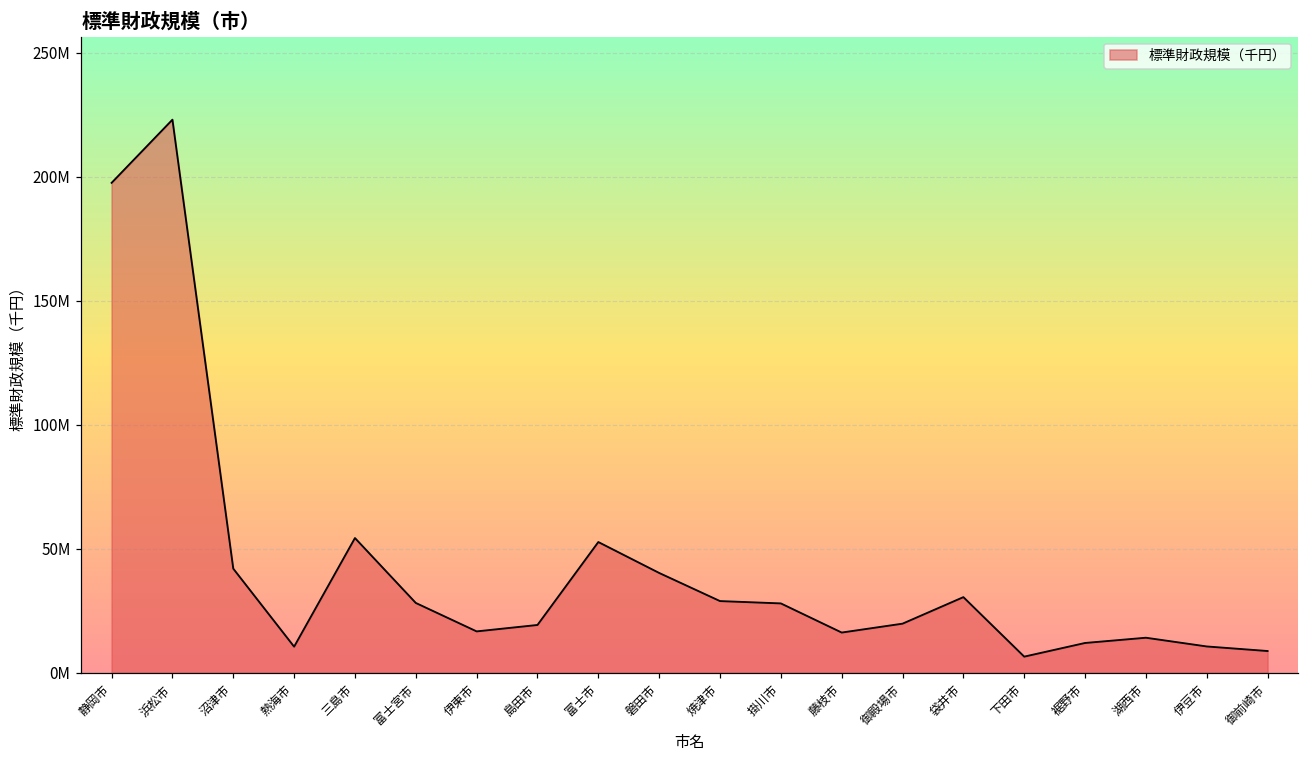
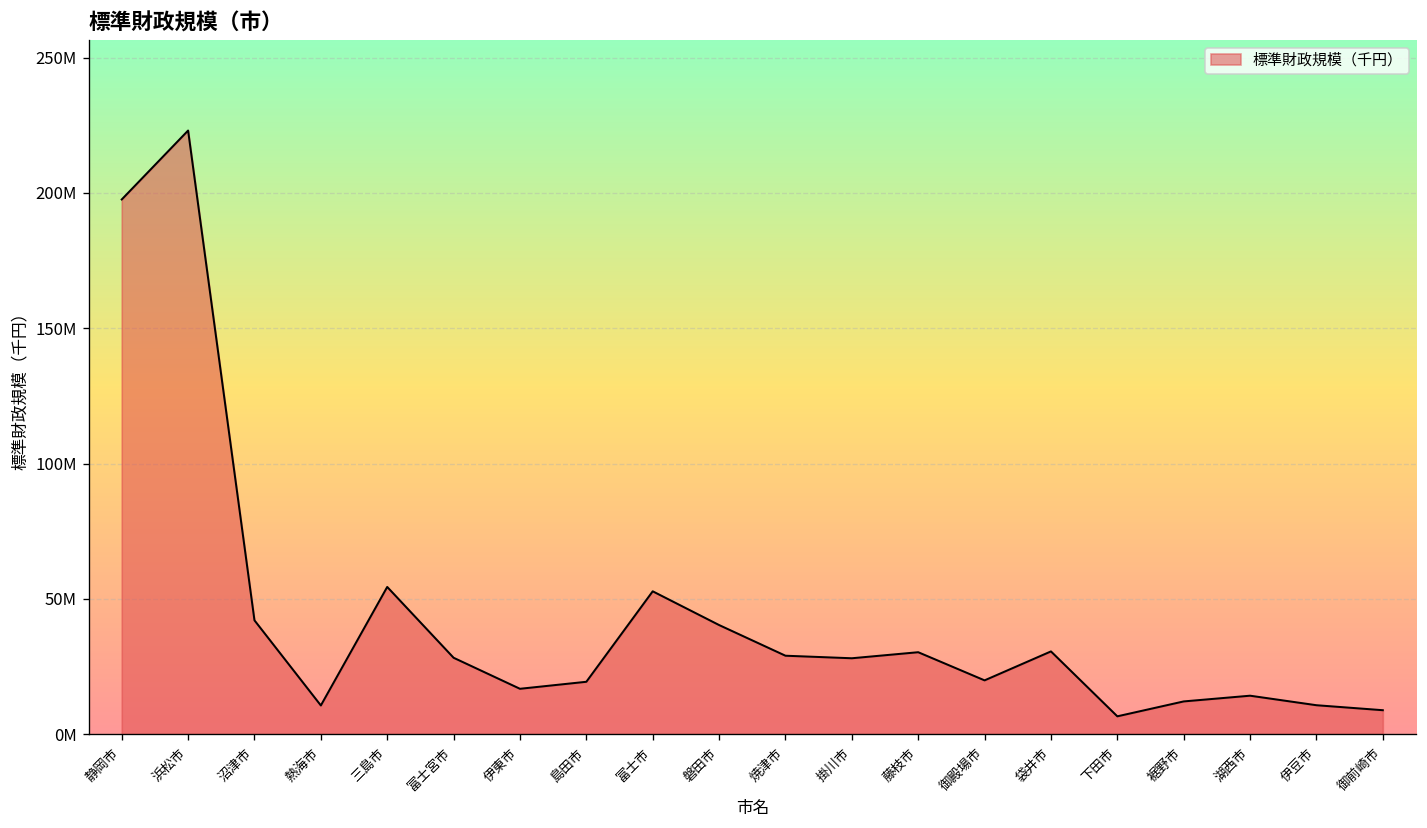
藤枝市: 16000000 -> 30000000
